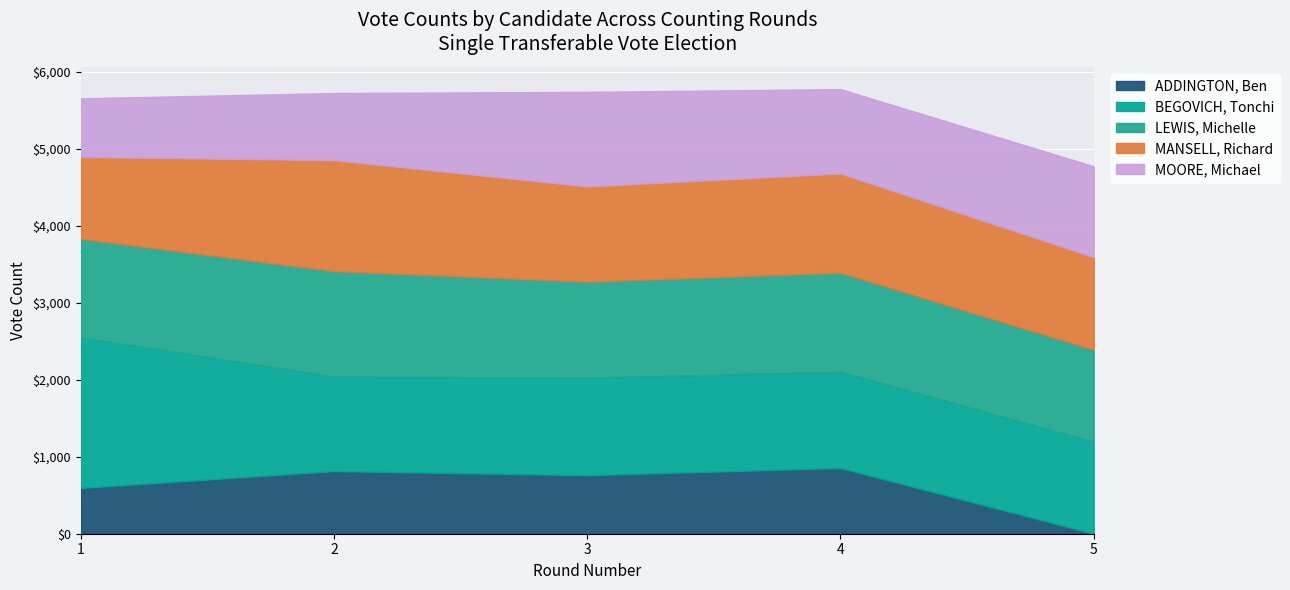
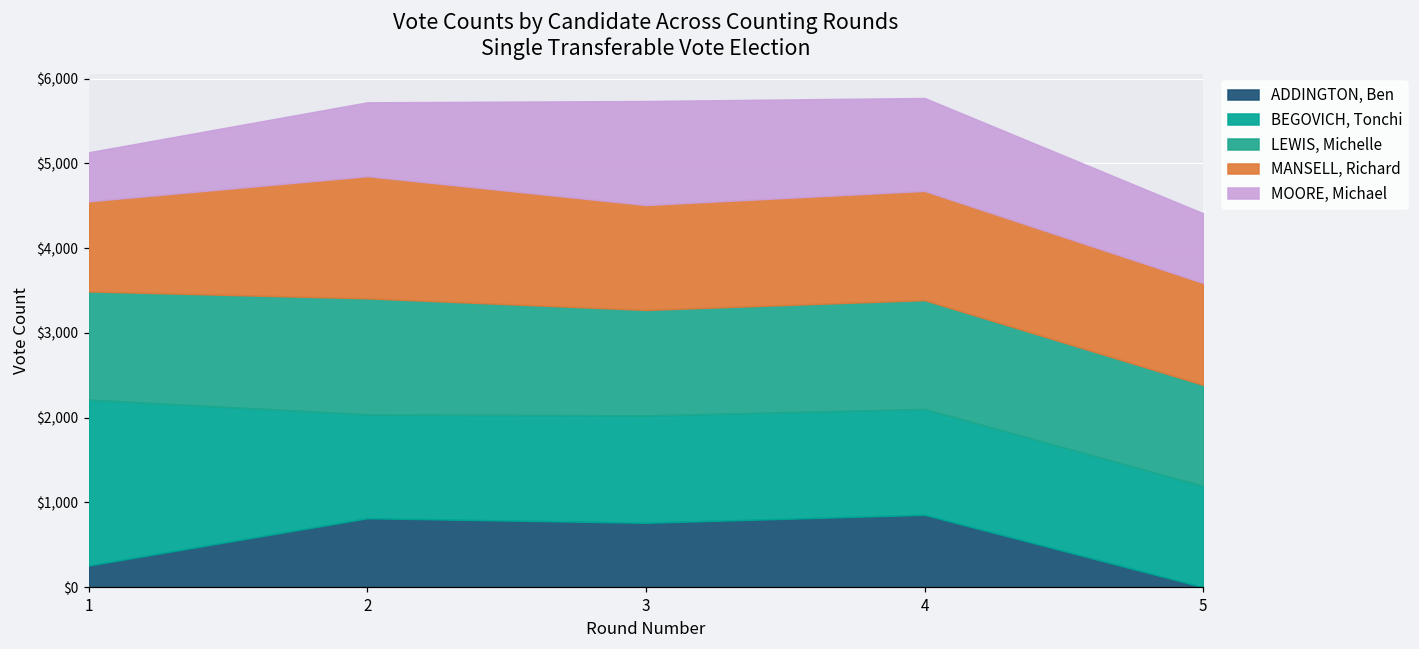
ADDINGTON, Ben, 1: $600 -> $300
MOORE, Michael, 1: $800 -> $600
MOORE, Michael, 5: $1,200 -> $800
